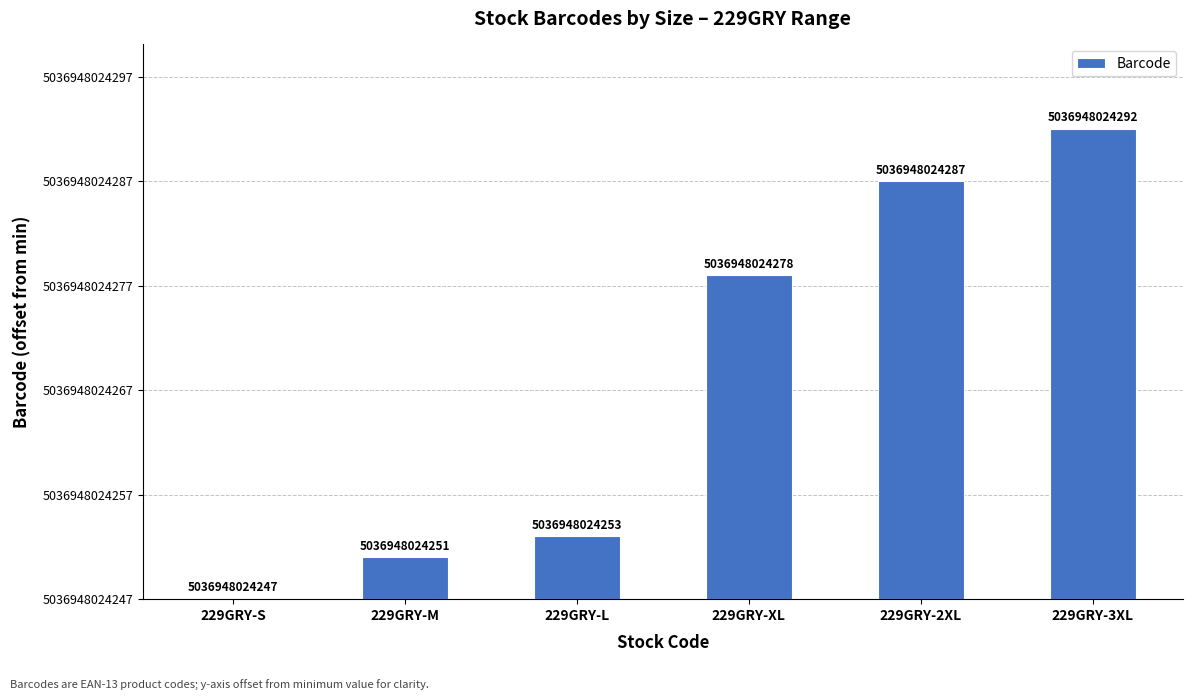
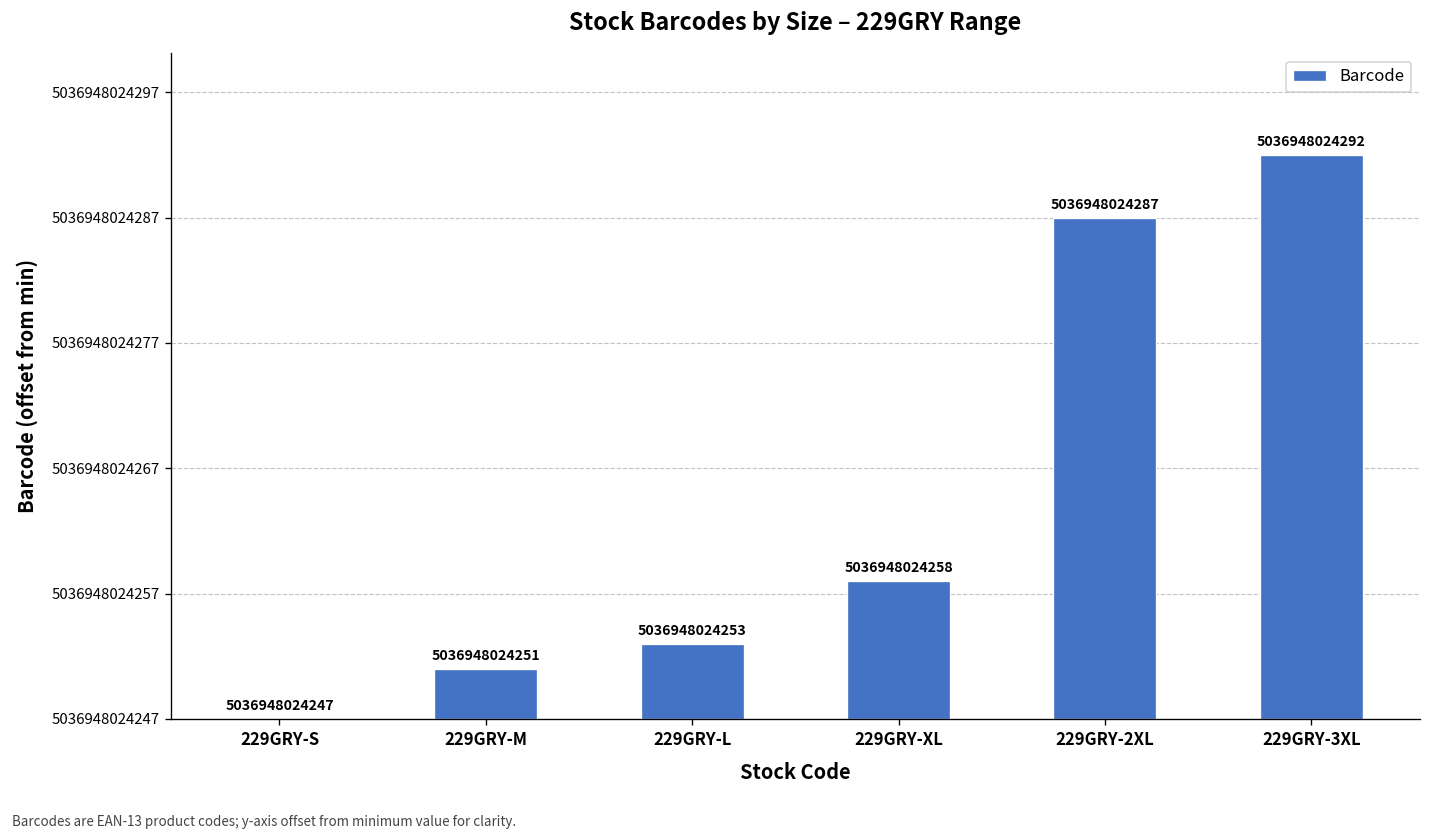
229GRY-XL: 5036948024278 -> 5036948024258
